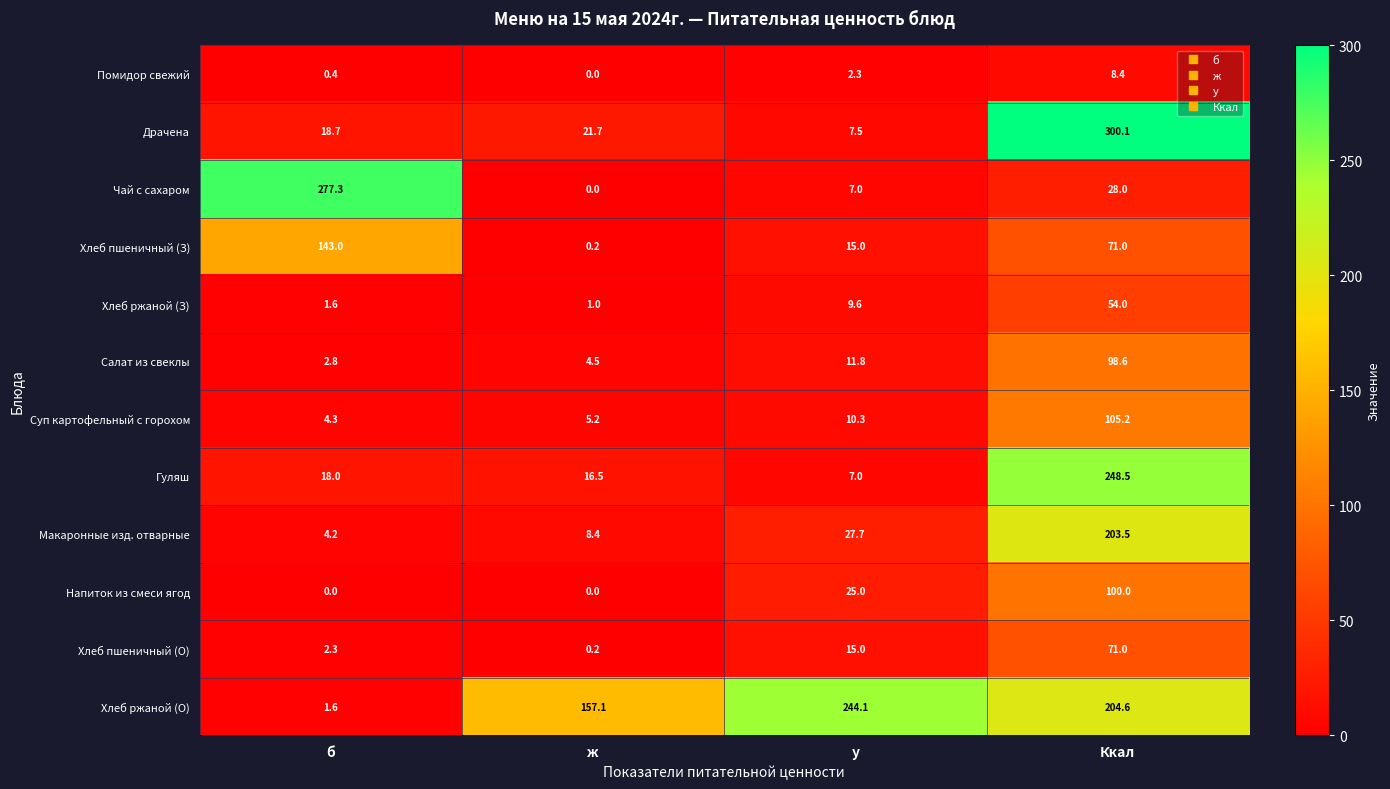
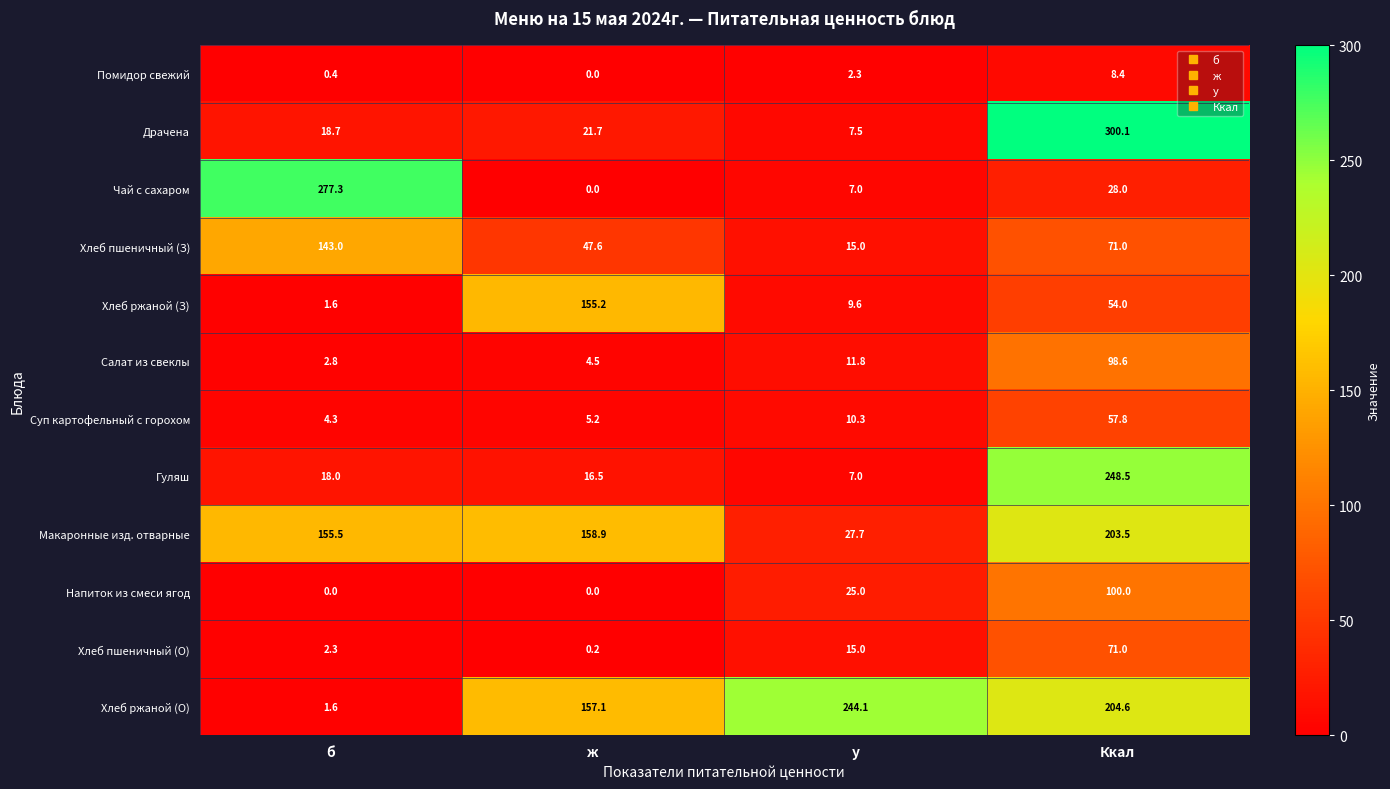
Хлеб пшеничный (З), ж: 0.2 -> 47.6
Хлеб ржаной (З), ж: 1.0 -> 155.2
Суп картофельный с горохом, Ккал: 105.2 -> 57.8
Макаронные изд. отварные, б: 4.2 -> 155.5
Макаронные изд. отварные, ж: 8.4 -> 158.9
